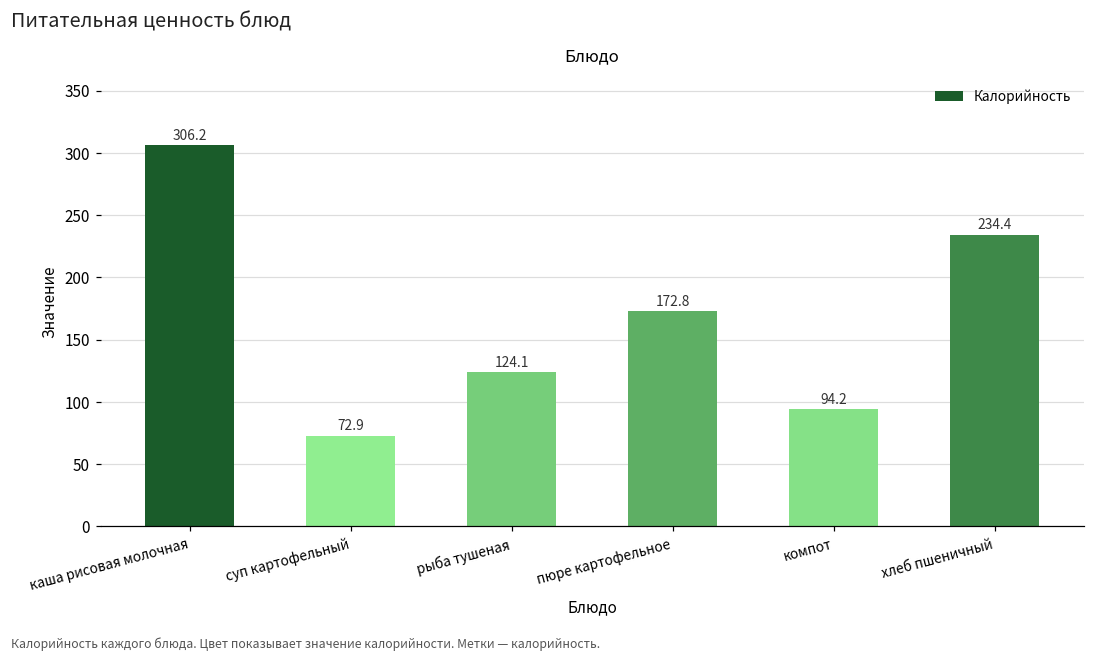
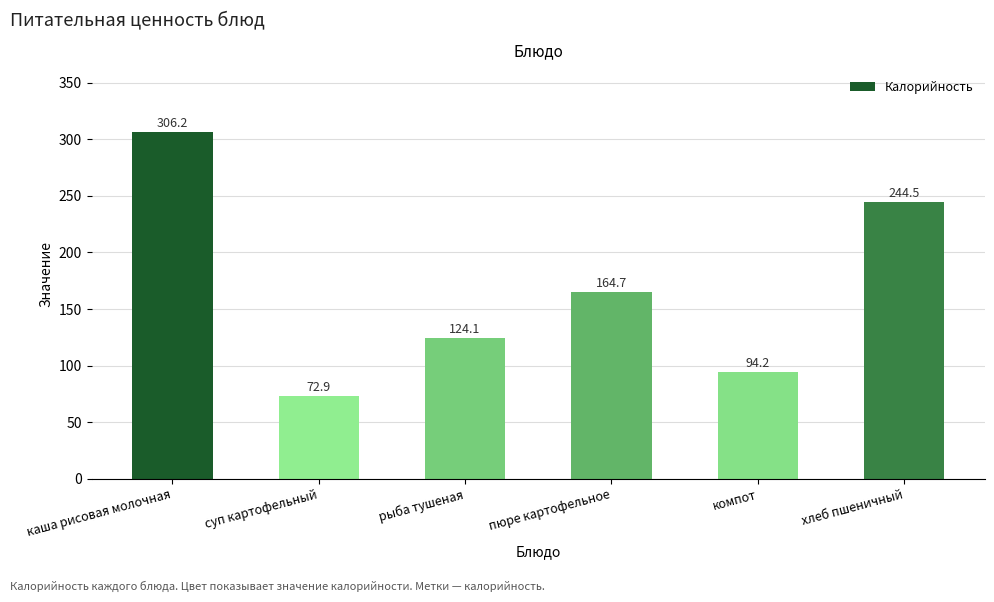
пюре картофельное: 172.8 -> 164.7
хлеб пшеничный: 234.4 -> 244.5
